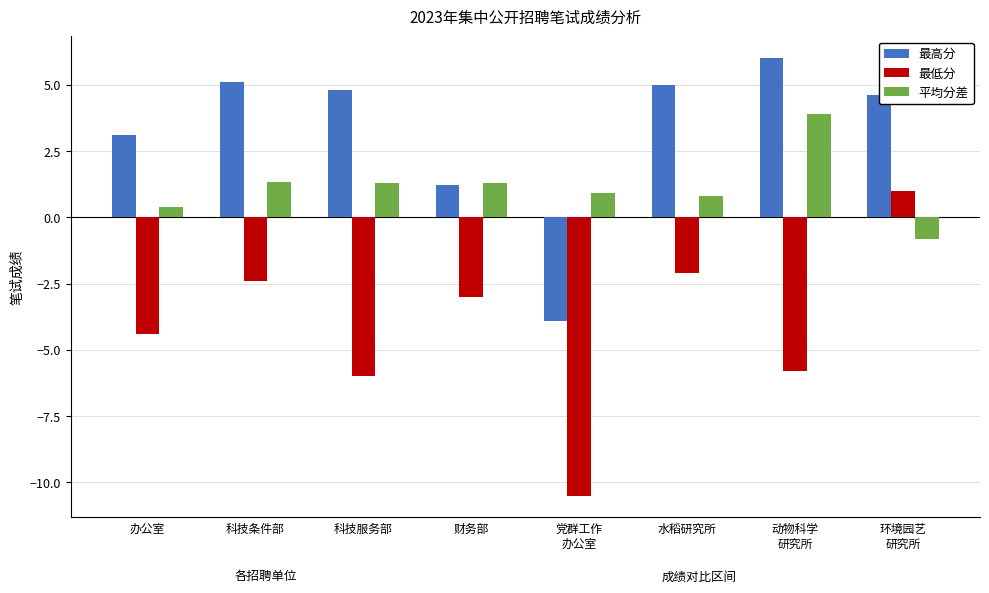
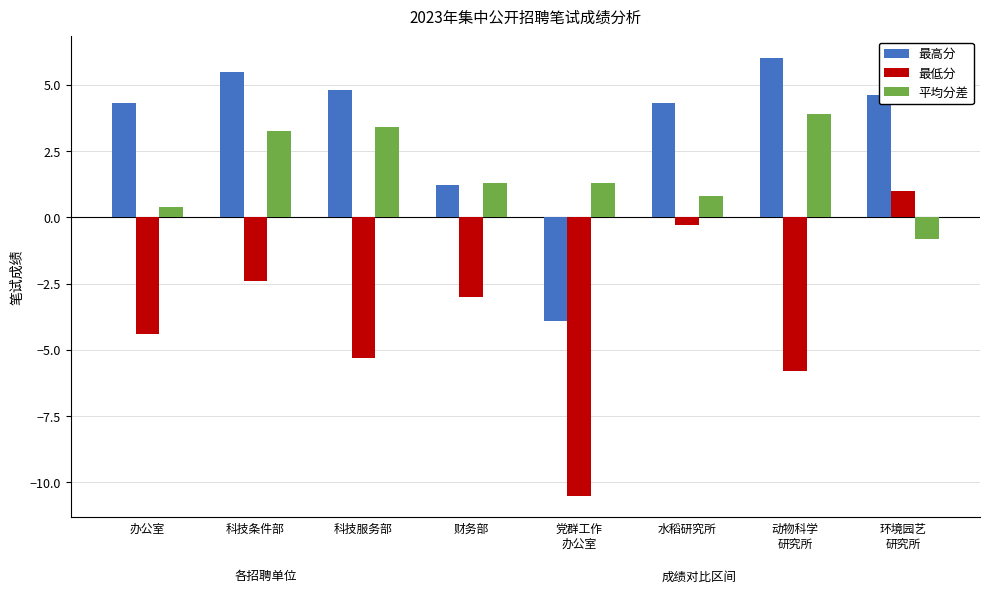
最高分, 办公室: 3.1 -> 4.3
最高分, 科技条件部: 5.1 -> 5.5
平均分差, 科技条件部: 1.3 -> 3.3
最低分, 科技服务部: -6.0 -> -5.3
平均分差, 科技服务部: 1.3 -> 3.4
平均分差, 党群工作 办公室: 0.9 -> 1.3
最高分, 水稻研究所: 5.0 -> 4.3
最低分, 水稻研究所: -2.1 -> -0.3
